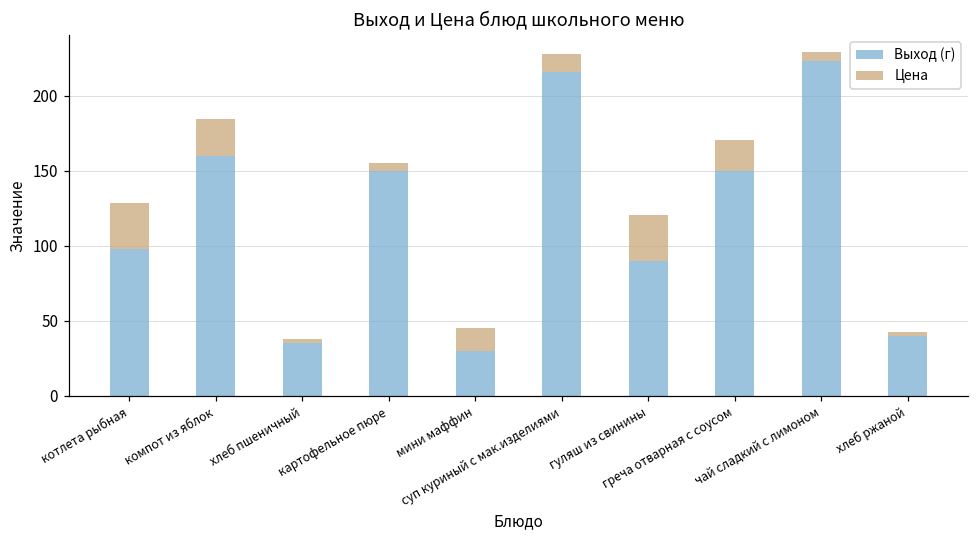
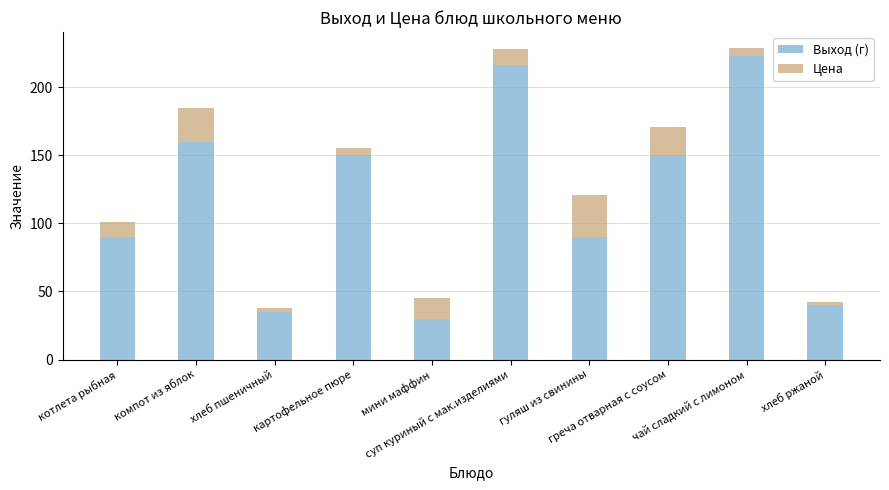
Выход (г), котлета рыбная: 98 -> 90
Цена, котлета рыбная: 30 -> 11
